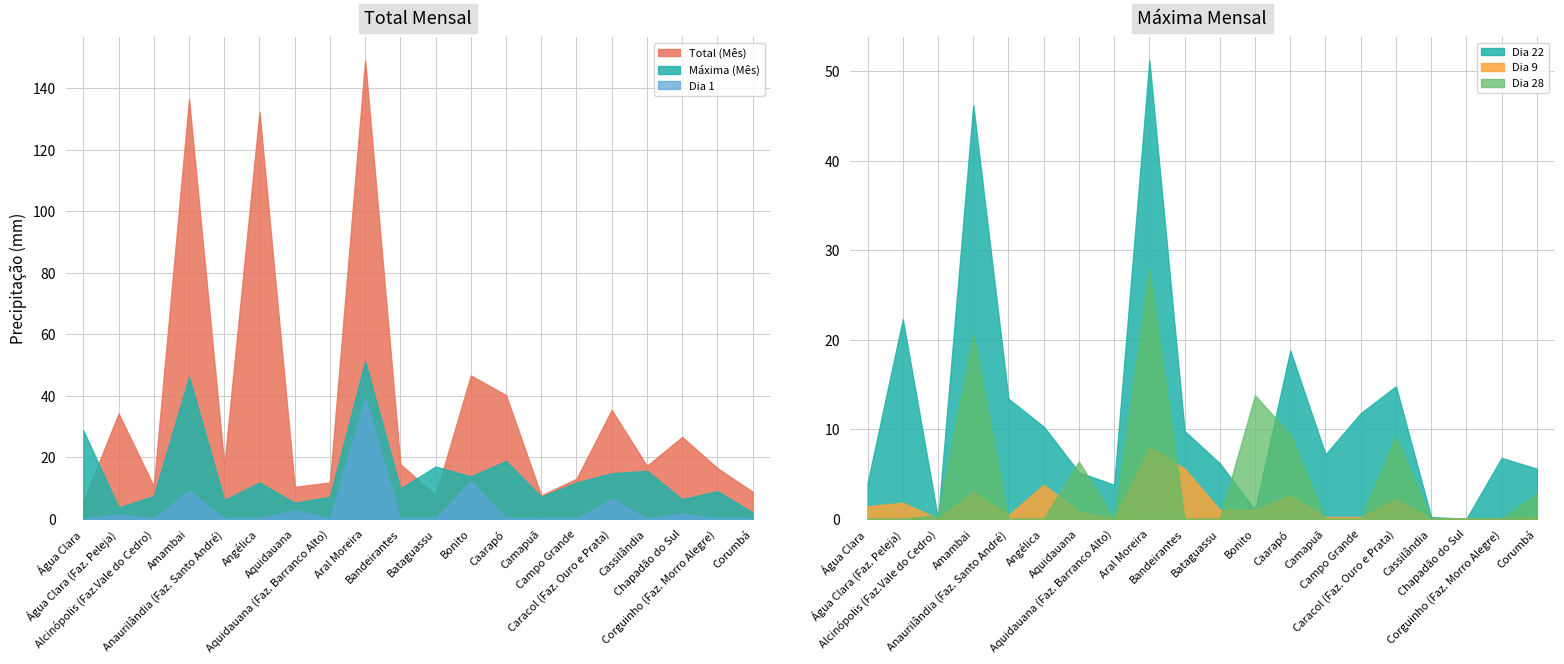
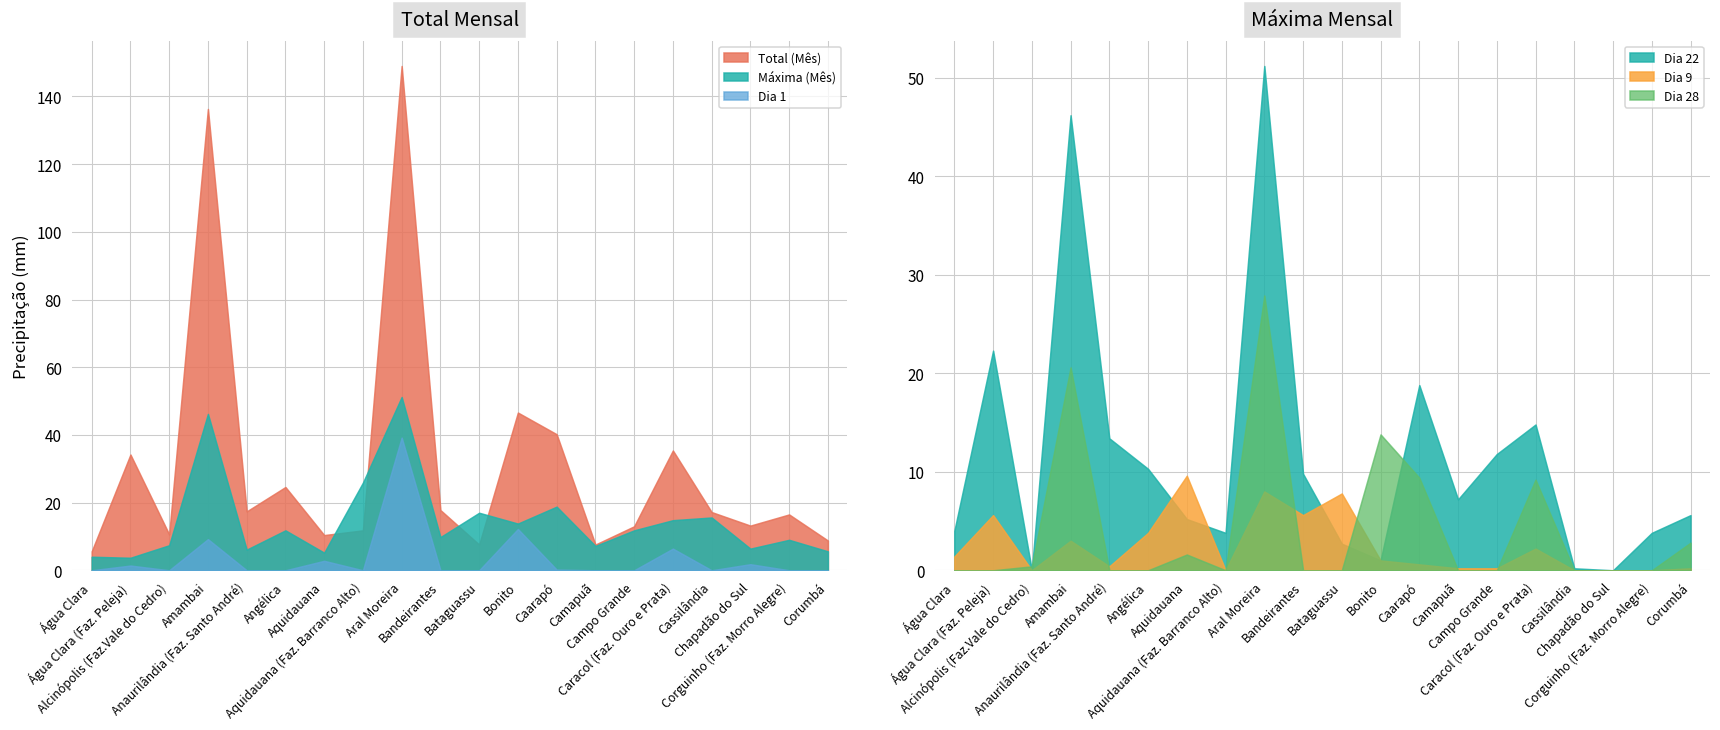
Total Mensal, Máxima (Mês), Água Clara: 29 -> 4
Total Mensal, Total (Mês), Angélica: 132 -> 25
Total Mensal, Máxima (Mês), Aquidauana (Faz. Barranco Alto): 7 -> 26
Total Mensal, Total (Mês), Chapadão do Sul: 27 -> 13
Total Mensal, Máxima (Mês), Corumbá: 2 -> 6
Máxima Mensal, Dia 9, Água Clara (Faz. Peleja): 2 -> 6
Máxima Mensal, Dia 9, Aquidauana: 1 -> 10
Máxima Mensal, Dia 28, Aquidauana: 6 -> 2
Máxima Mensal, Dia 22, Bataguassu: 6 -> 3
Máxima Mensal, Dia 9, Bataguassu: 1 -> 8
Máxima Mensal, Dia 9, Caarapó: 3 -> 1
Máxima Mensal, Dia 22, Corguinho (Faz. Morro Alegre): 7 -> 4
